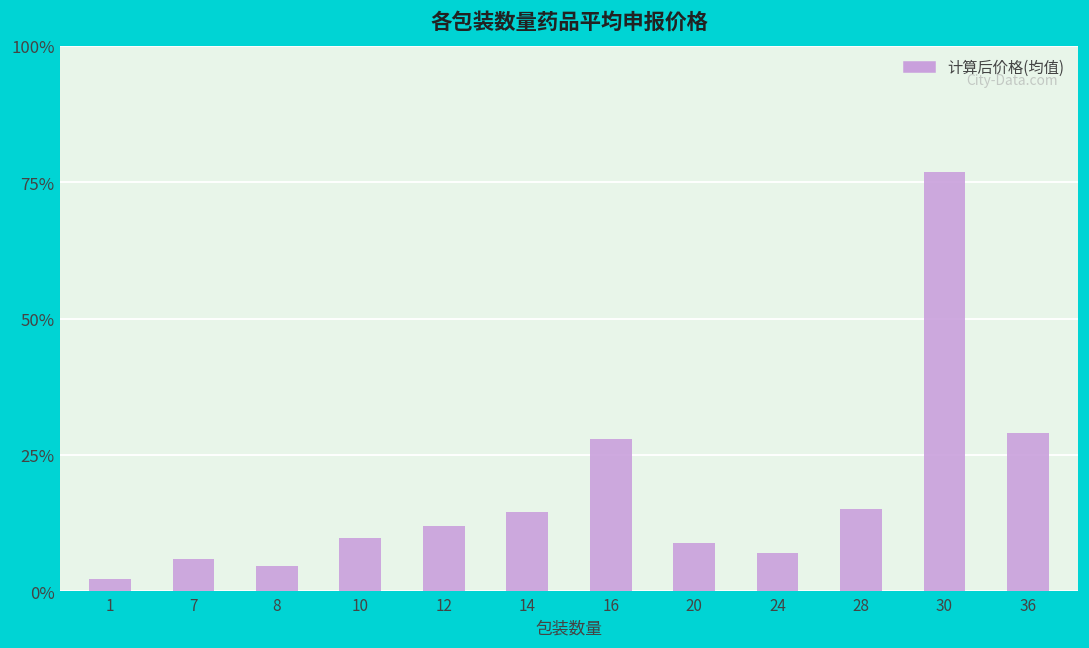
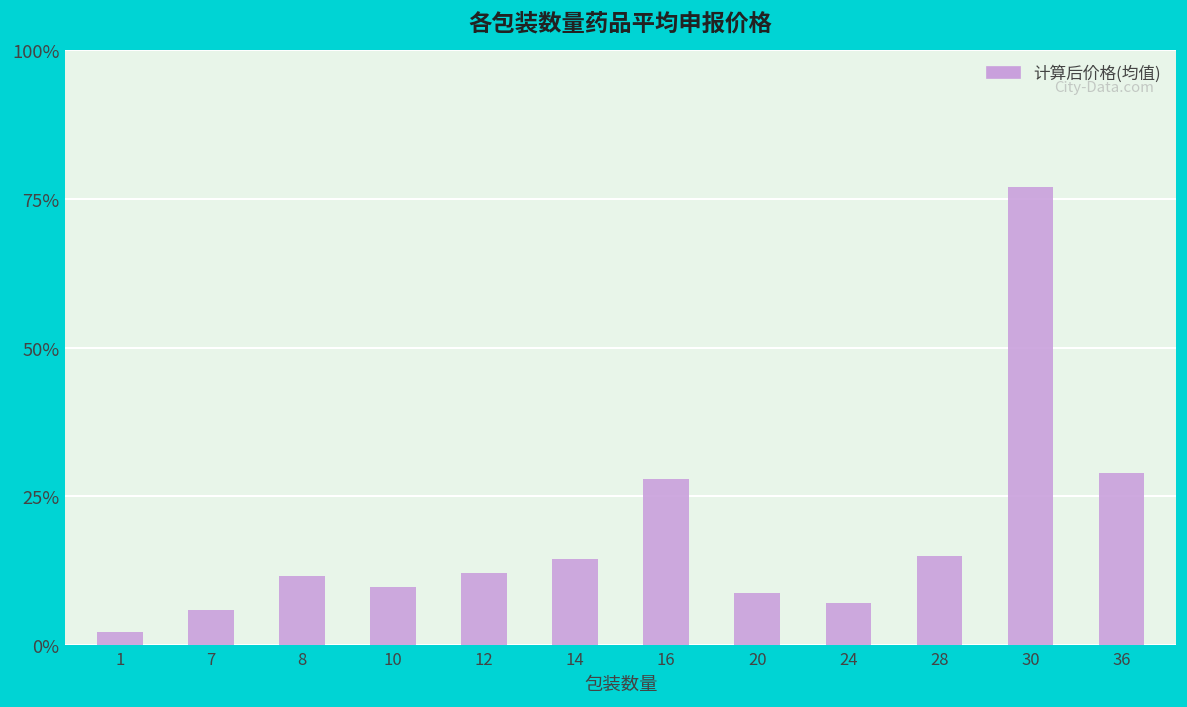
8: 5% -> 12%
